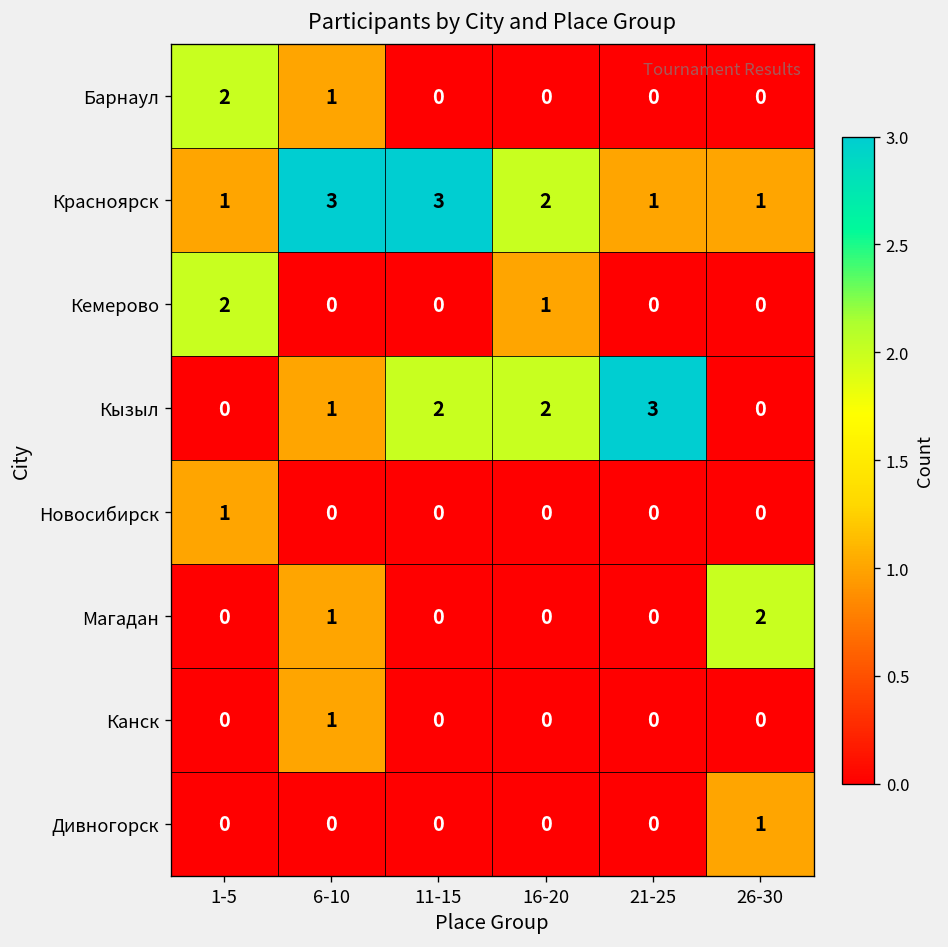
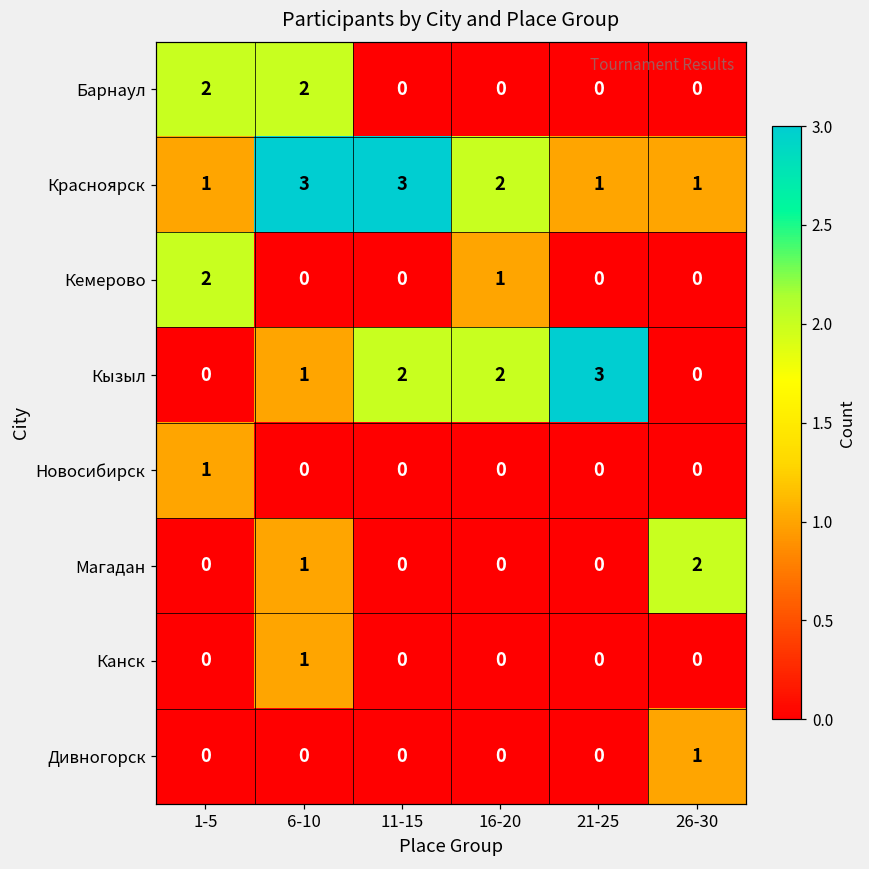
Барнаул, 6-10: 1 -> 2
